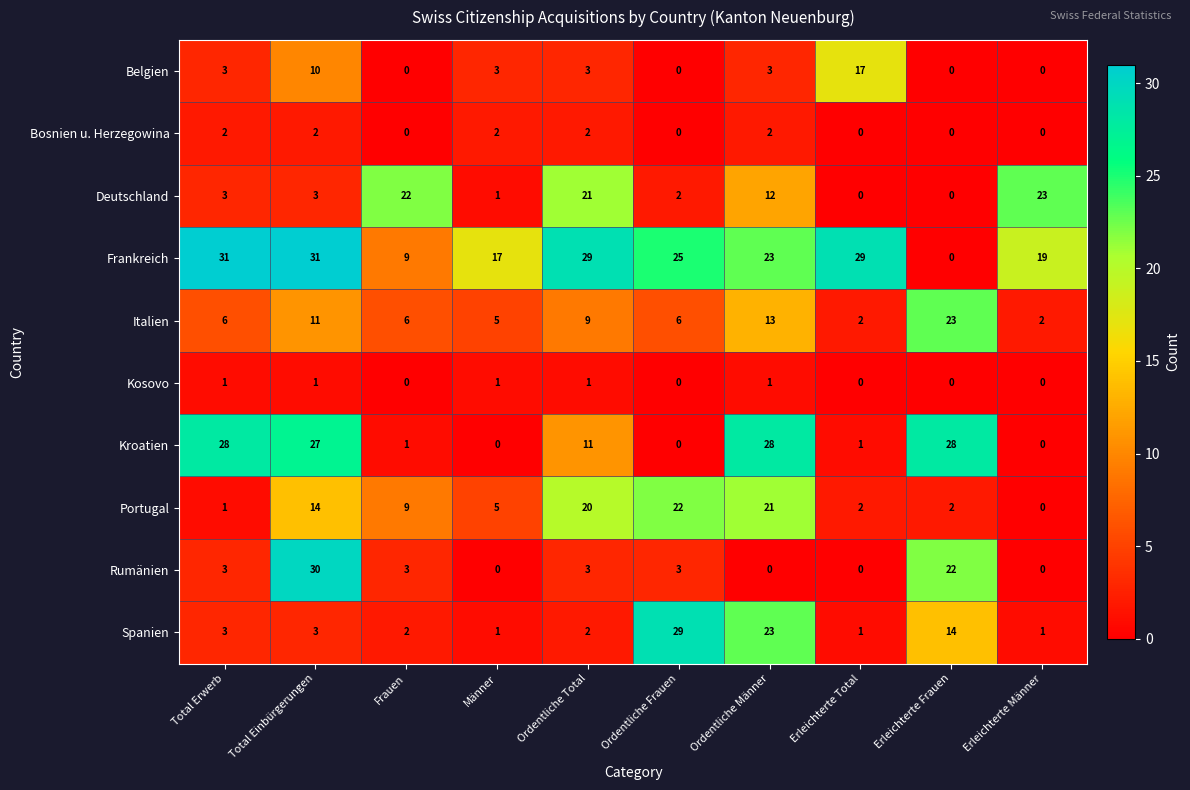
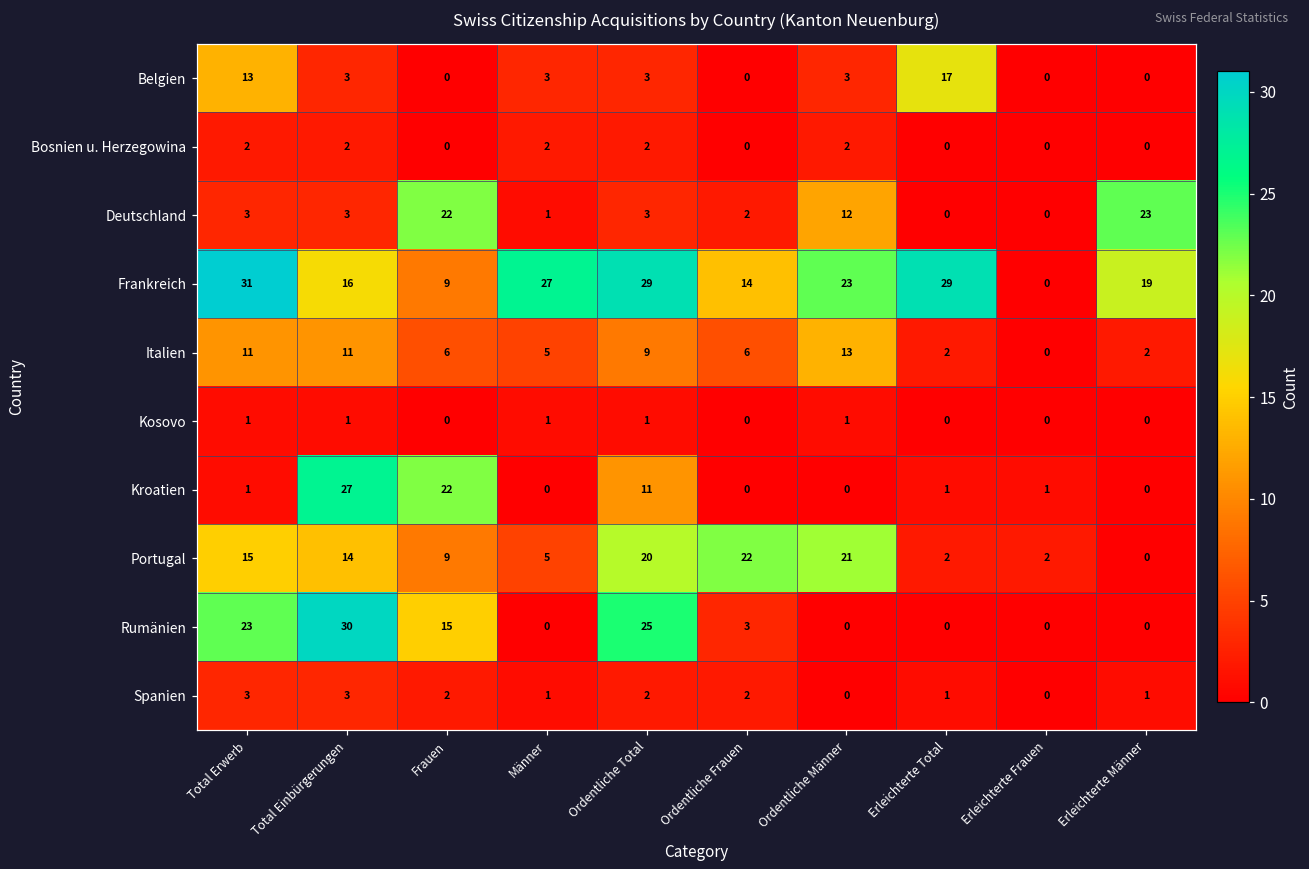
Belgien, Total Erwerb: 3 -> 13
Belgien, Total Einbürgerungen: 10 -> 3
Deutschland, Ordentliche Total: 21 -> 3
Frankreich, Total Einbürgerungen: 31 -> 16
Frankreich, Männer: 17 -> 27
Frankreich, Ordentliche Frauen: 25 -> 14
Italien, Total Erwerb: 6 -> 11
Italien, Erleichterte Frauen: 23 -> 0
Kroatien, Total Erwerb: 28 -> 1
Kroatien, Frauen: 1 -> 22
Kroatien, Ordentliche Männer: 28 -> 0
Kroatien, Erleichterte Frauen: 28 -> 1
Portugal, Total Erwerb: 1 -> 15
Rumänien, Total Erwerb: 3 -> 23
Rumänien, Frauen: 3 -> 15
Rumänien, Ordentliche Total: 3 -> 25
Rumänien, Erleichterte Frauen: 22 -> 0
Spanien, Ordentliche Frauen: 29 -> 2
Spanien, Ordentliche Männer: 23 -> 0
Spanien, Erleichterte Frauen: 14 -> 0
